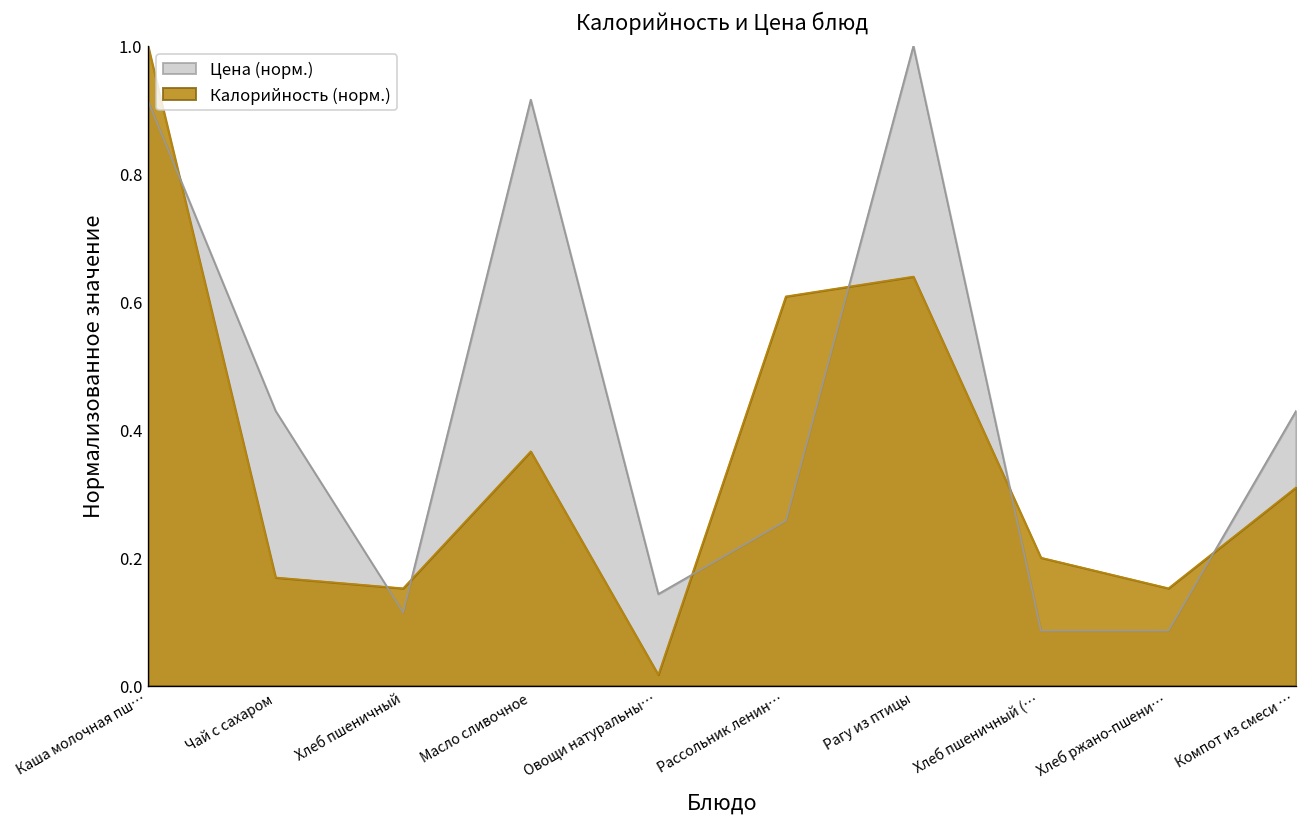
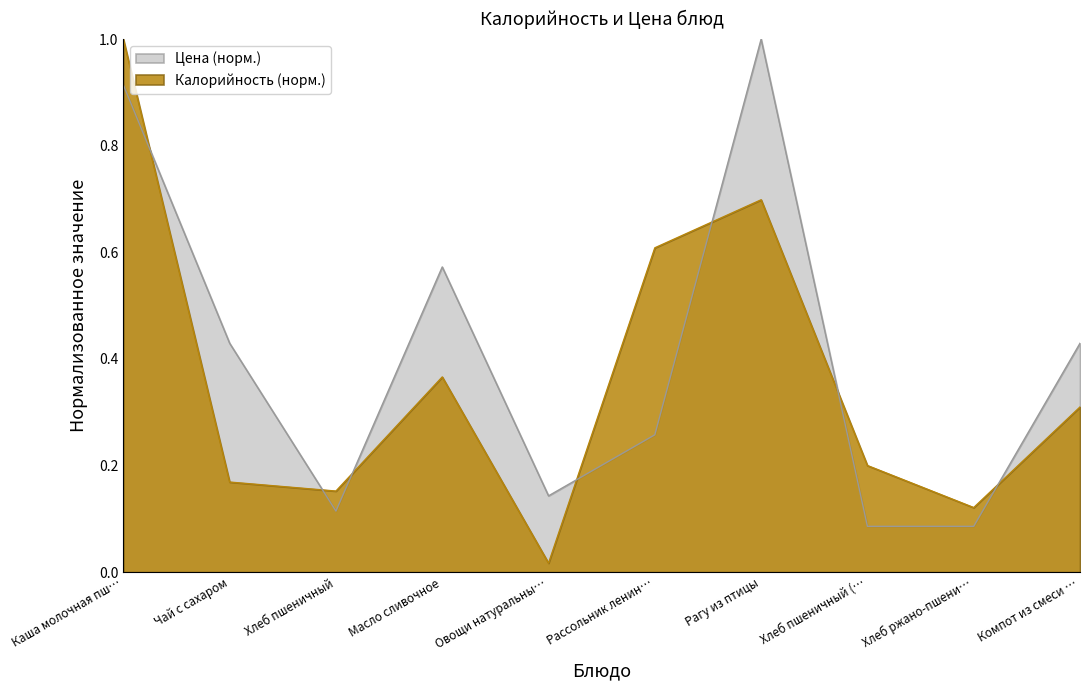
Цена (норм.), Масло сливочное: 0.92 -> 0.57
Калорийность (норм.), Рагу из птицы: 0.64 -> 0.70
Калорийность (норм.), Хлеб ржано-пшени…: 0.15 -> 0.12
